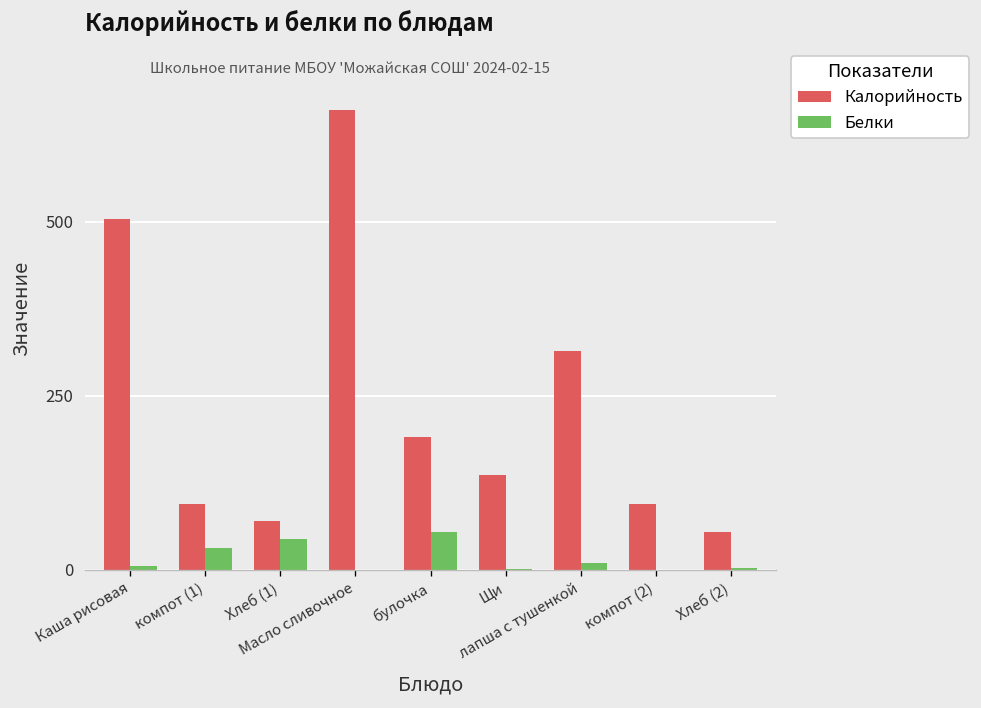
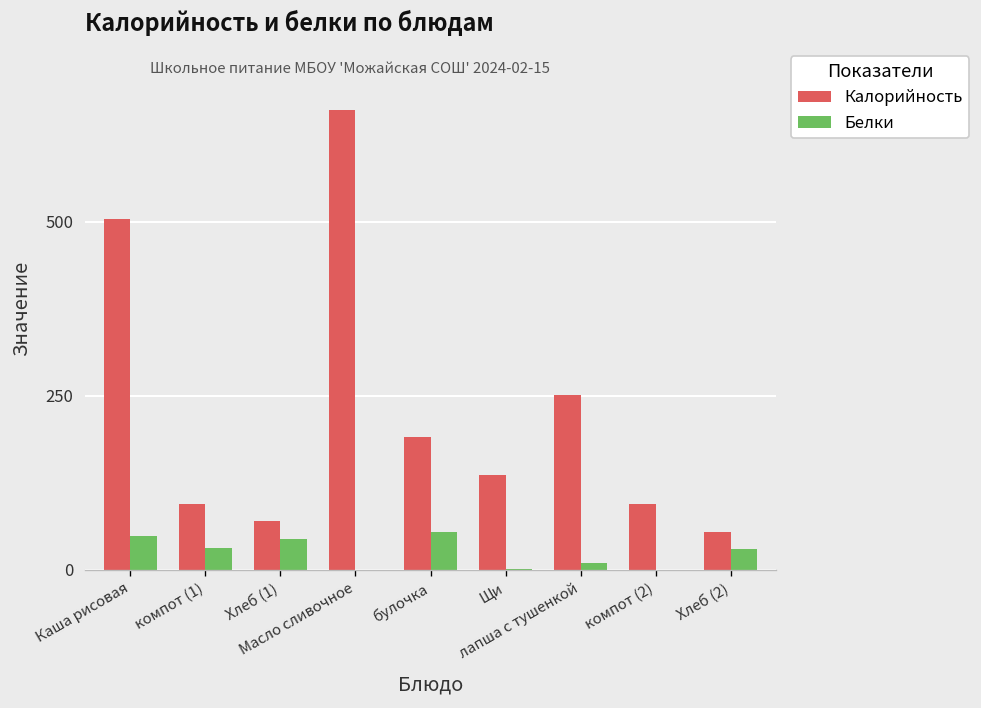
Белки, Каша рисовая: 10 -> 50
Калорийность, лапша с тушенкой: 310 -> 250
Белки, Хлеб (2): 0 -> 30
